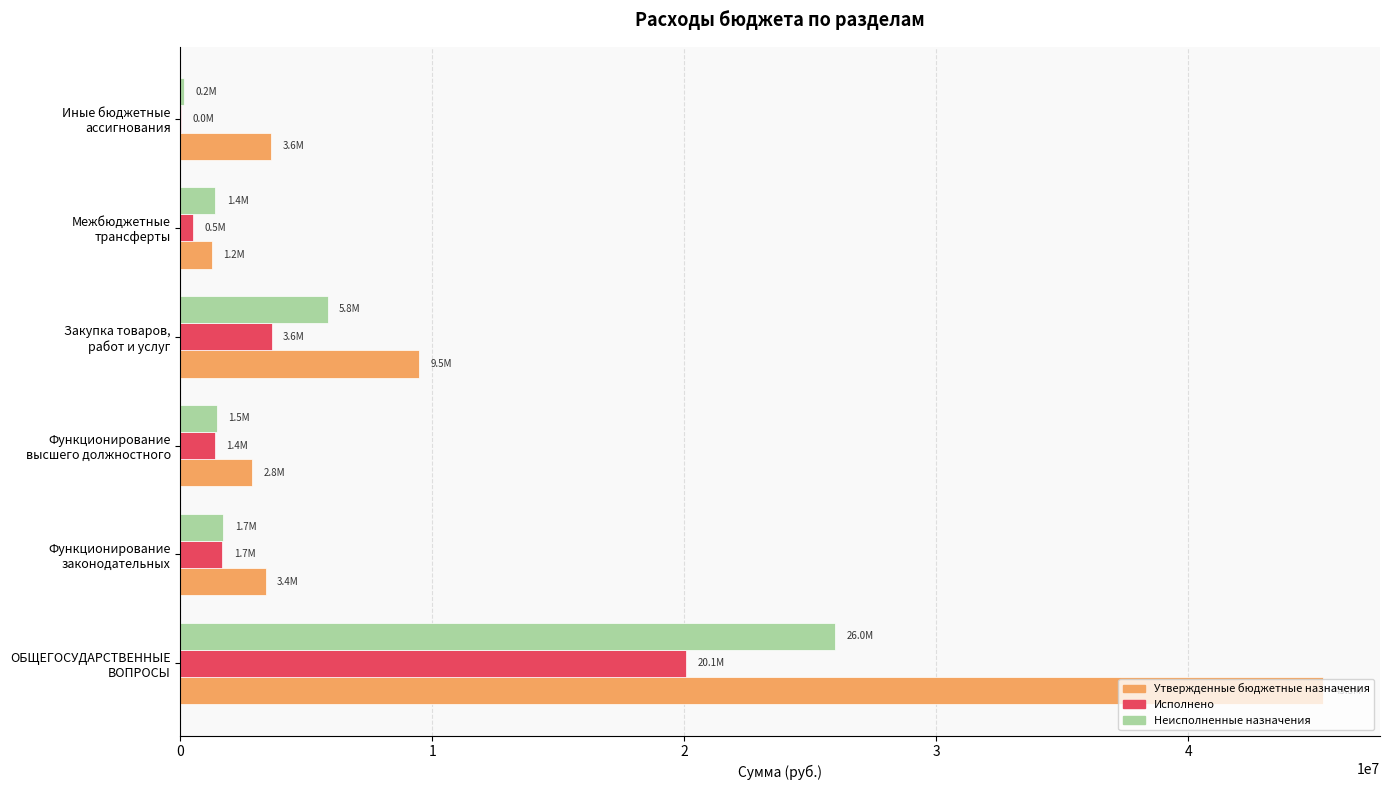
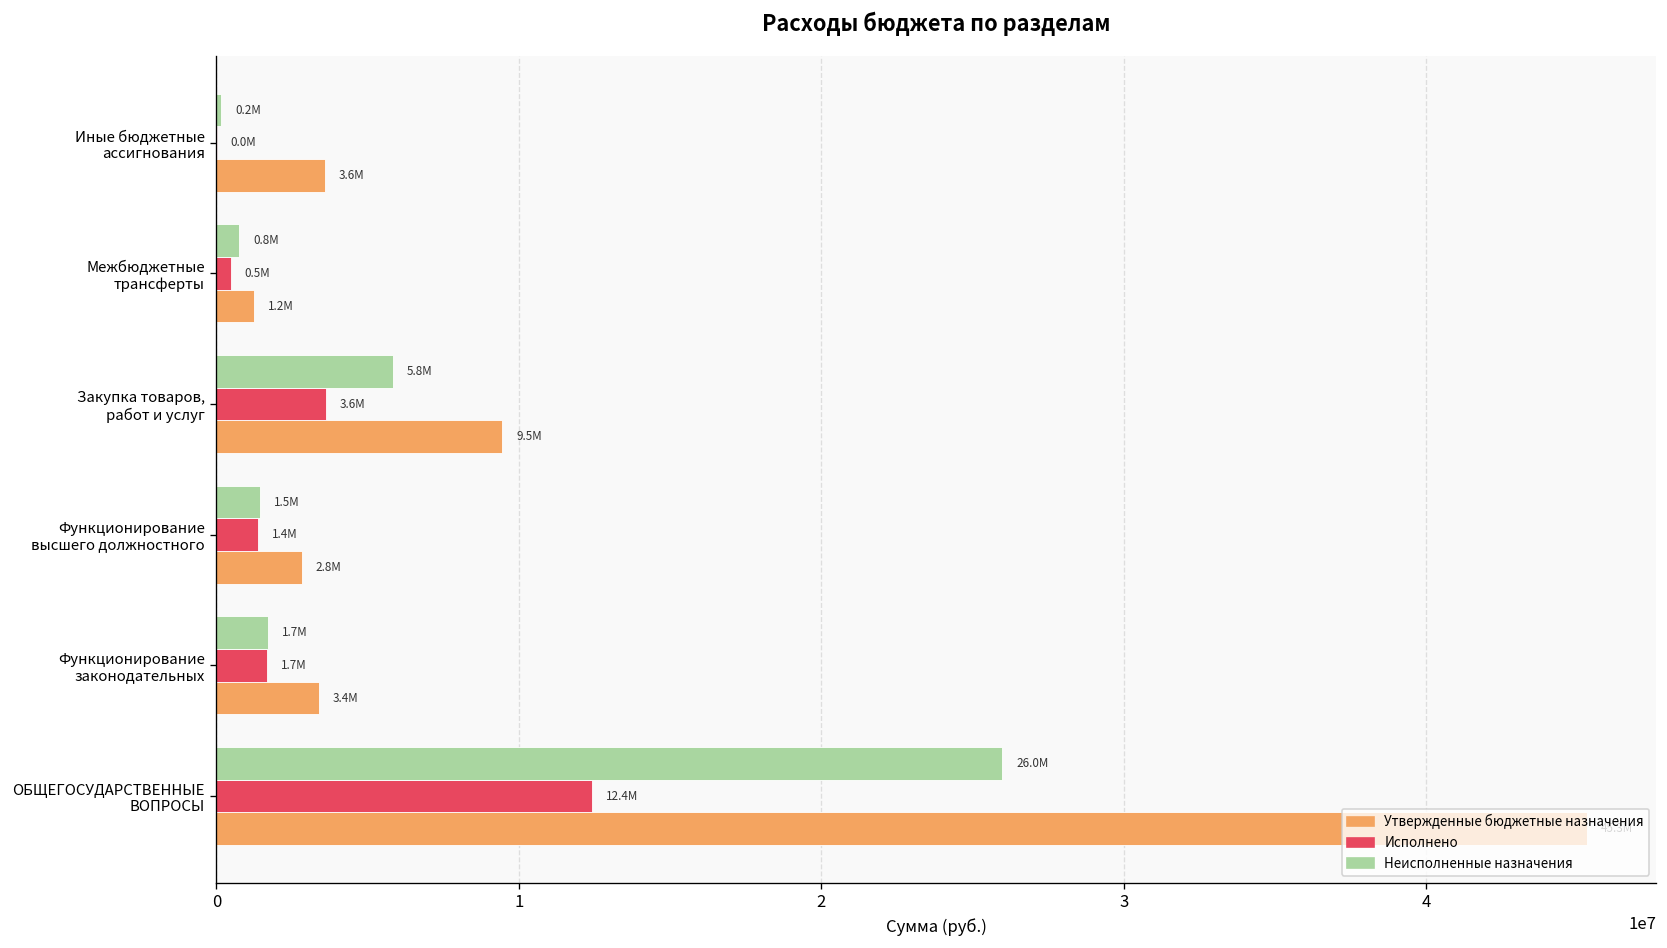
Неисполненные назначения, Межбюджетные трансферты: 1.4M -> 0.8M
Исполнено, ОБЩЕГОСУДАРСТВЕННЫЕ ВОПРОСЫ: 20.1M -> 12.4M
